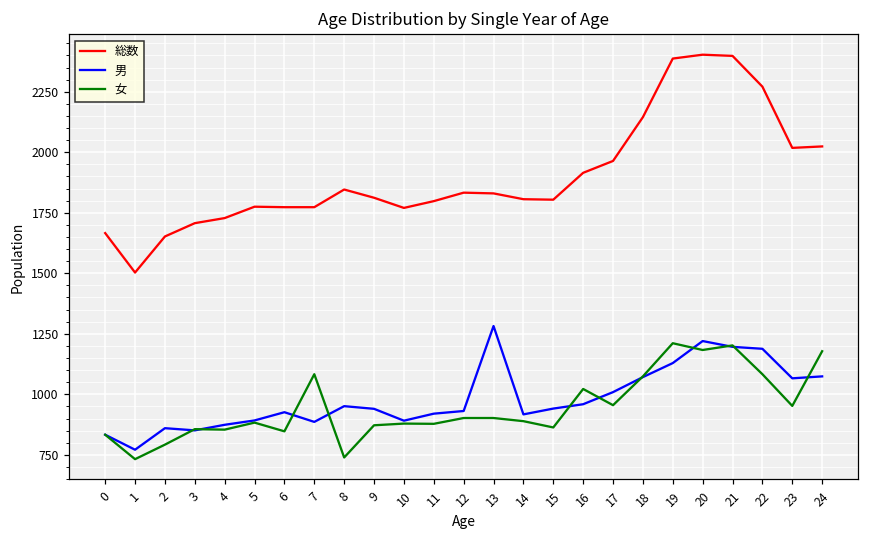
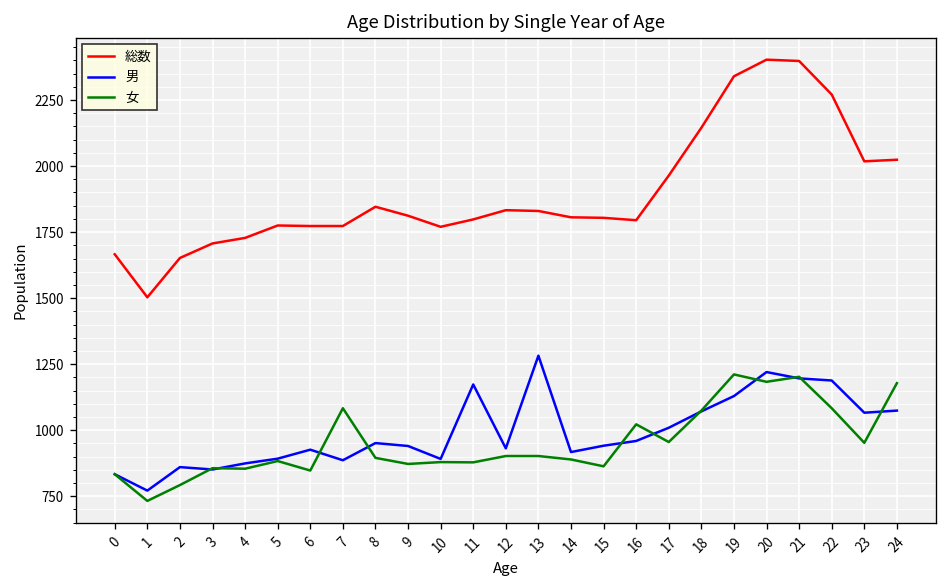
女, 8: 740 -> 900
男, 11: 920 -> 1170
総数, 16: 1920 -> 1800
総数, 19: 2390 -> 2340
